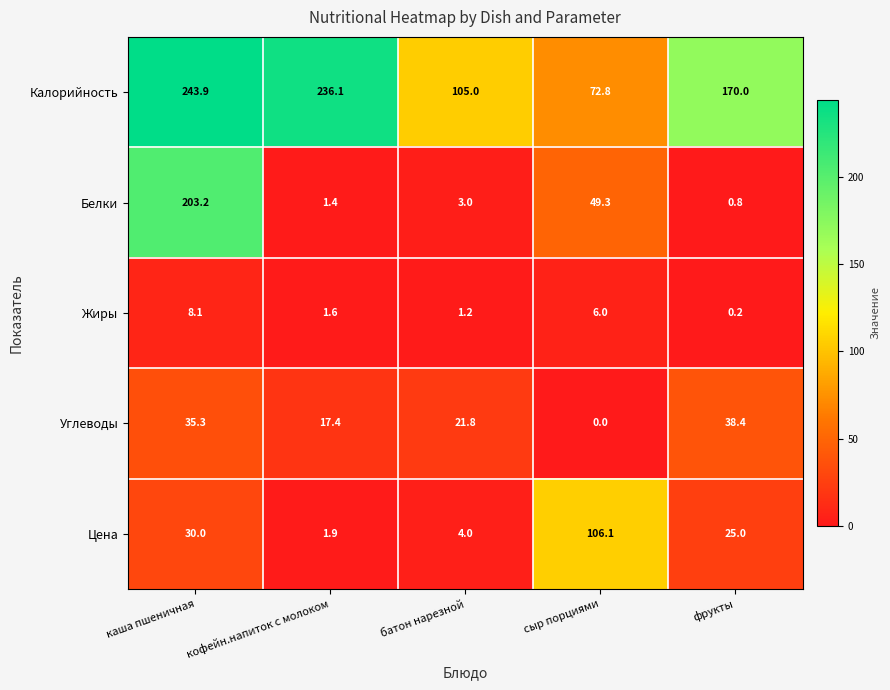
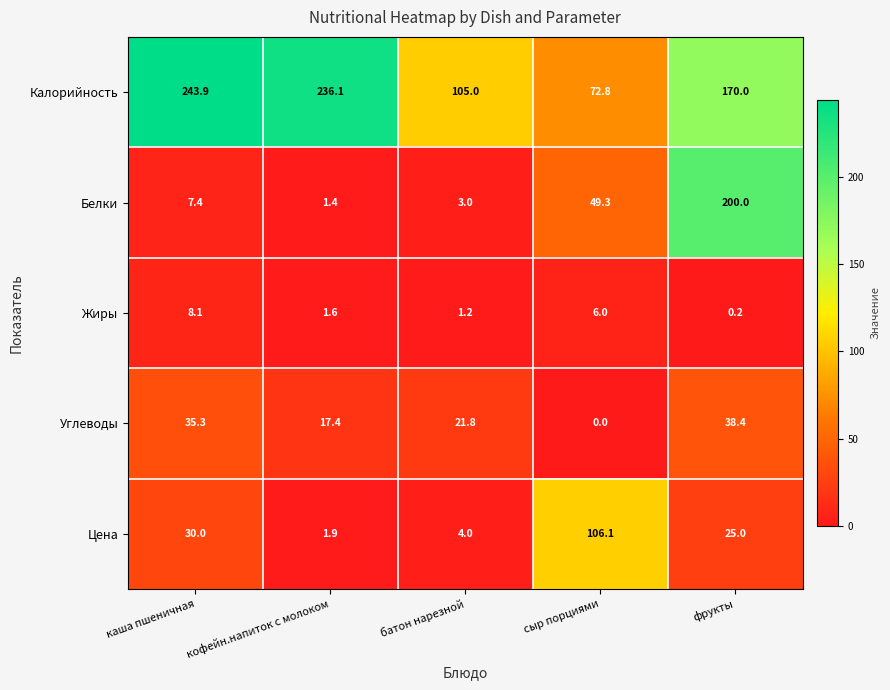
Белки, каша пшеничная: 203.2 -> 7.4
Белки, фрукты: 0.8 -> 200.0
